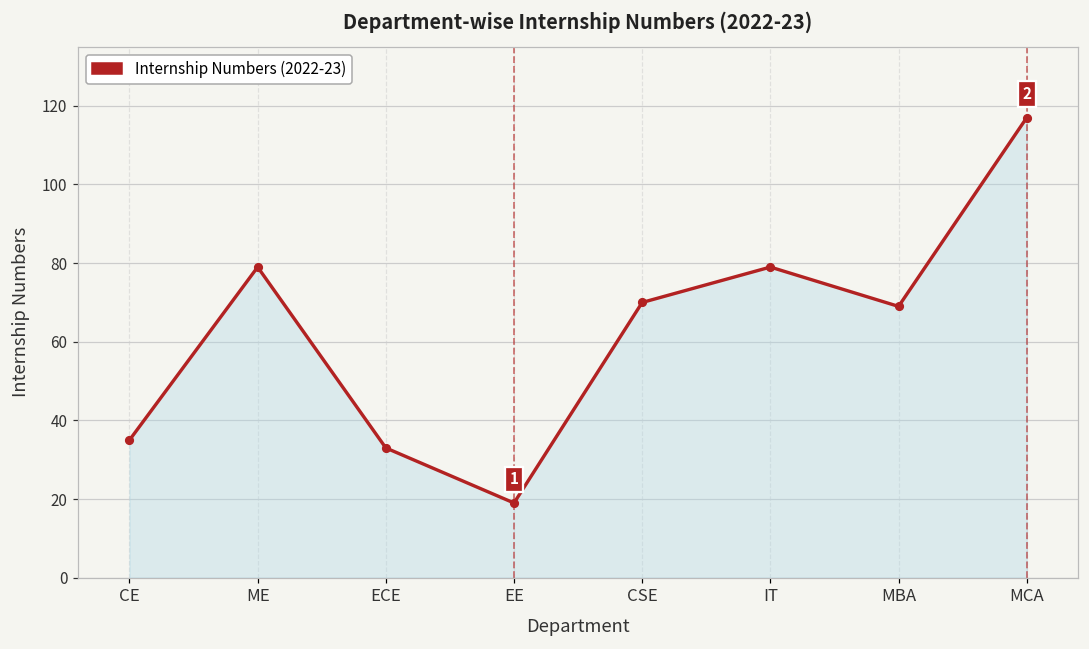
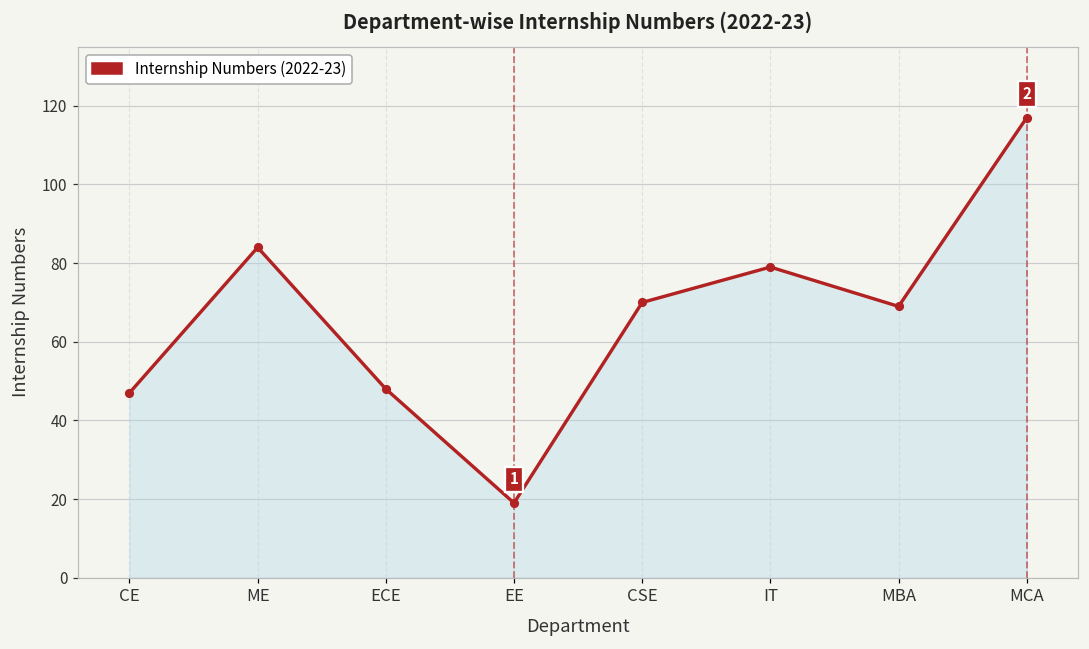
CE: 35 -> 47
ME: 79 -> 84
ECE: 33 -> 48
